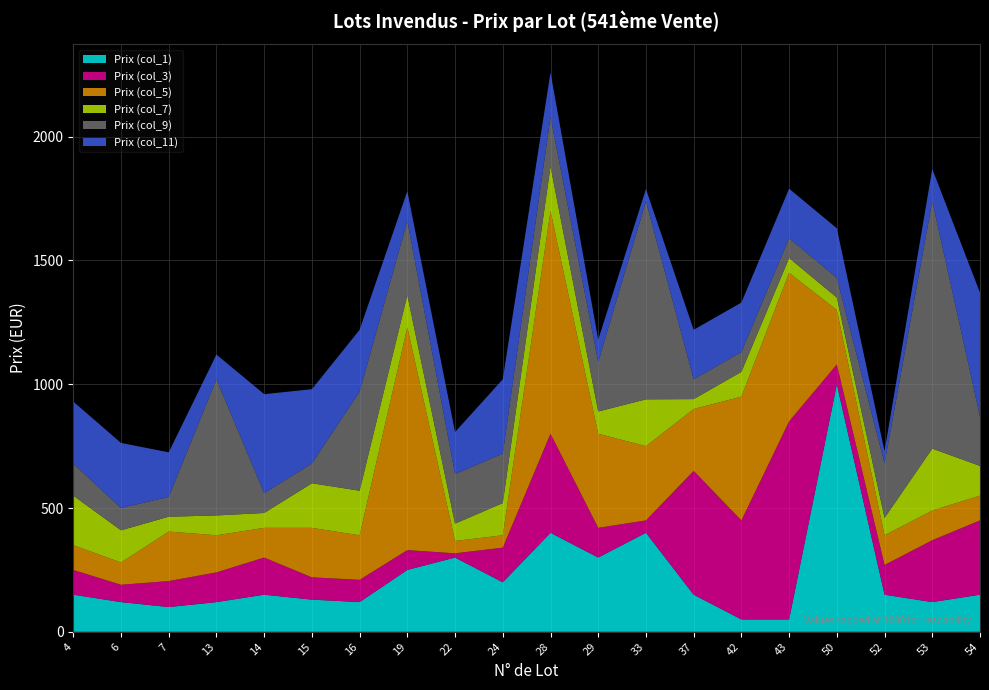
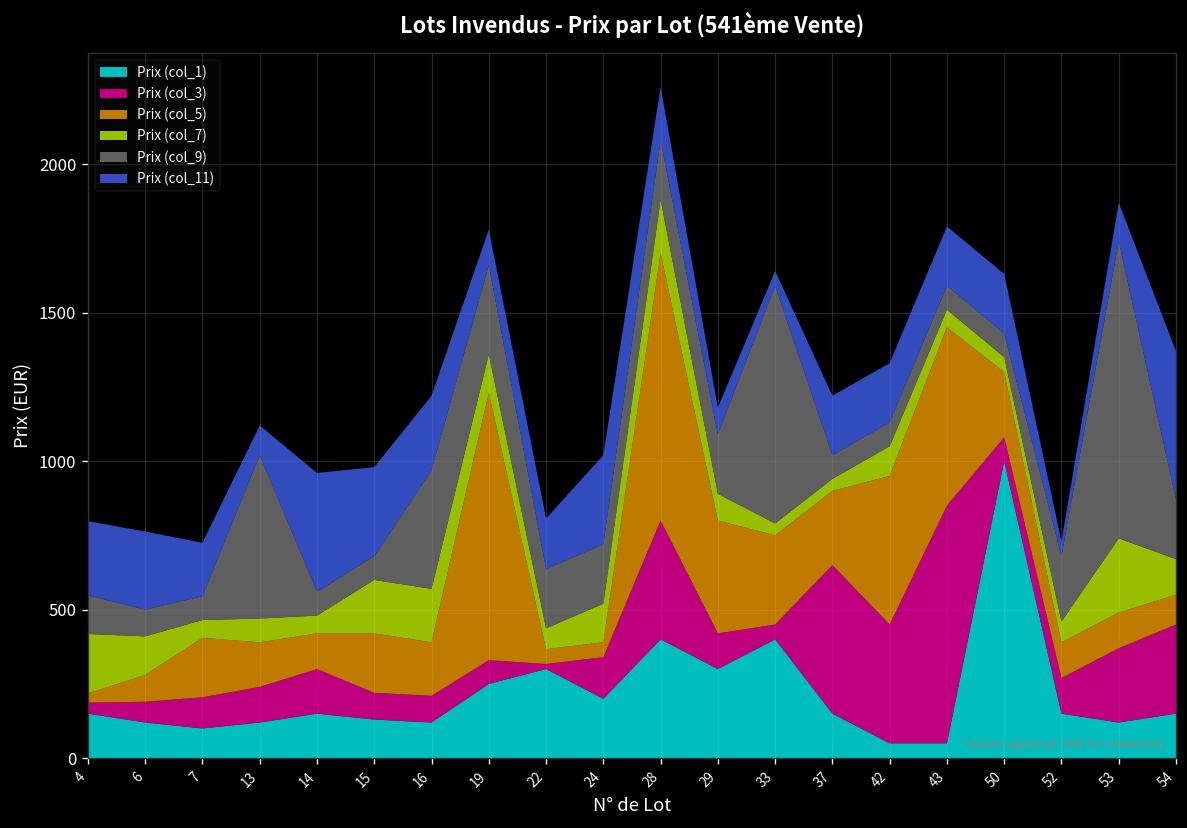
Prix (col_3), 4: 100 -> 40
Prix (col_5), 4: 100 -> 30
Prix (col_7), 33: 190 -> 40
